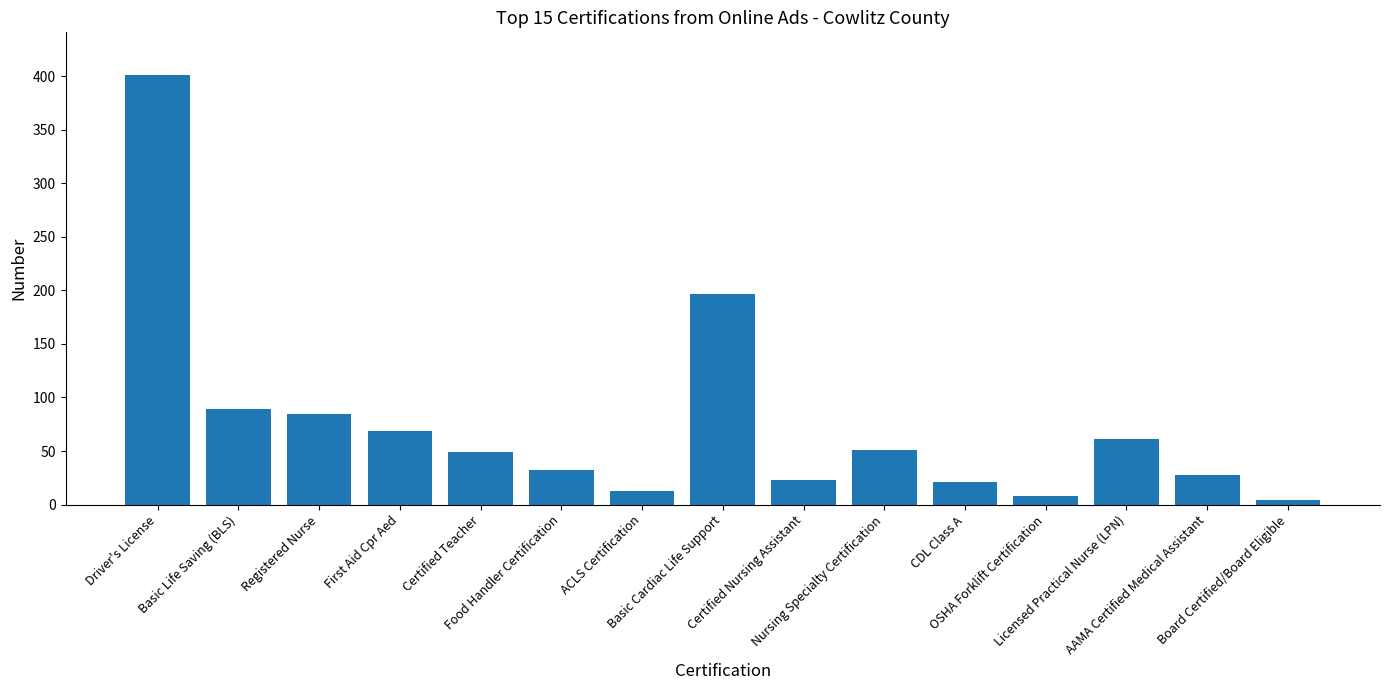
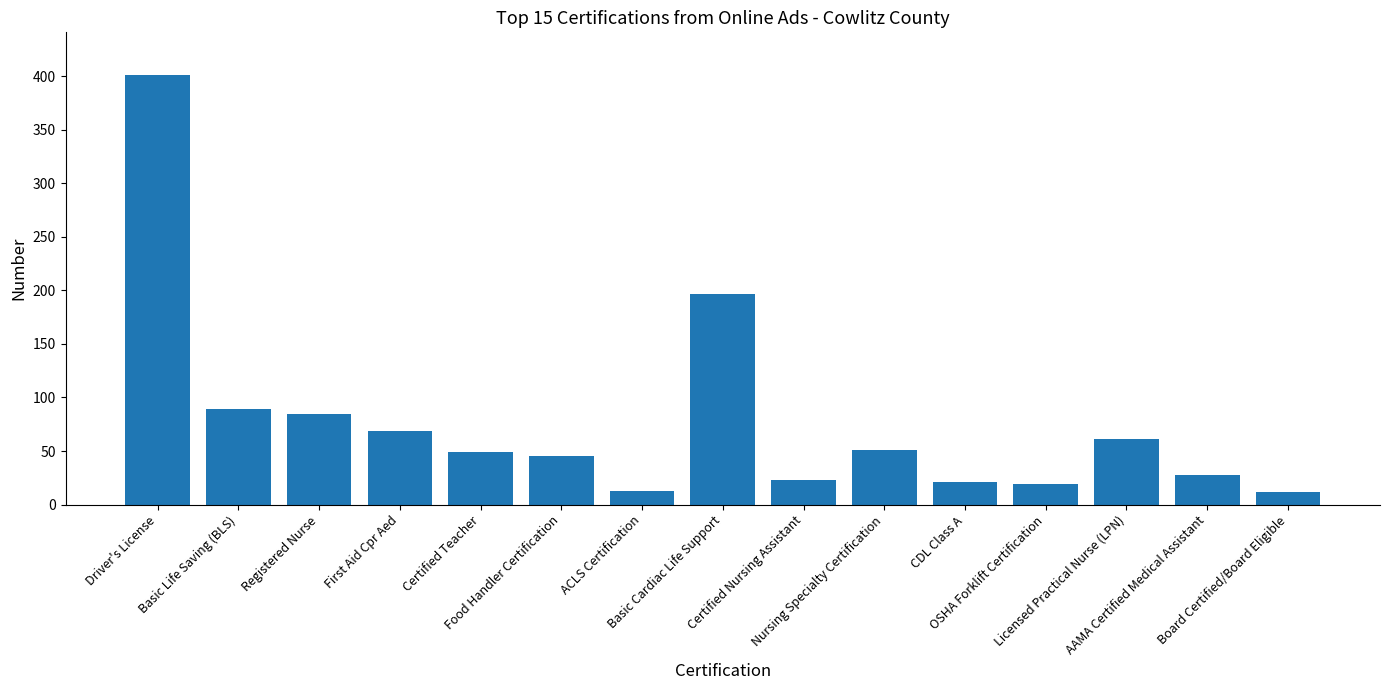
Food Handler Certification: 32 -> 45
OSHA Forklift Certification: 8 -> 19
Board Certified/Board Eligible: 4 -> 12
